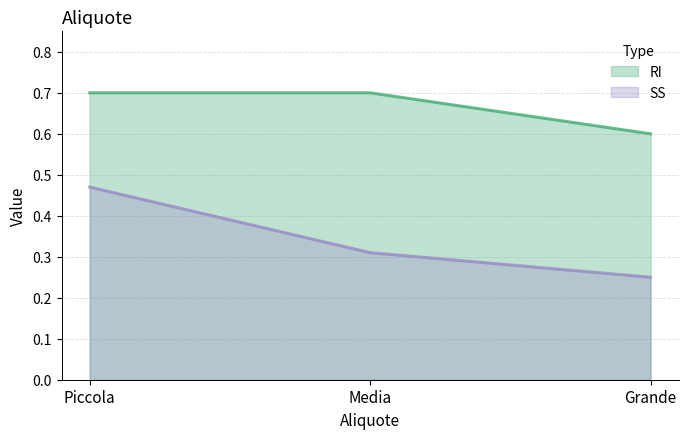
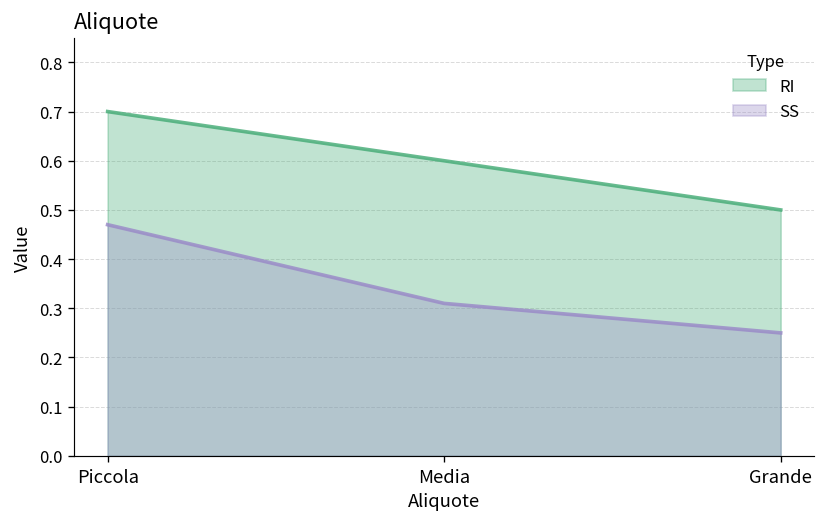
RI, Media: 0.7 -> 0.6
RI, Grande: 0.6 -> 0.5
